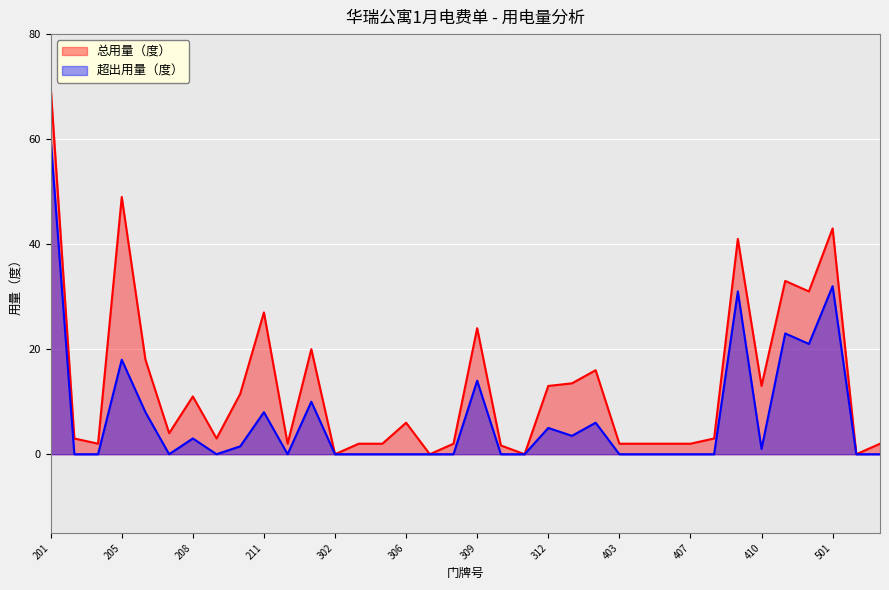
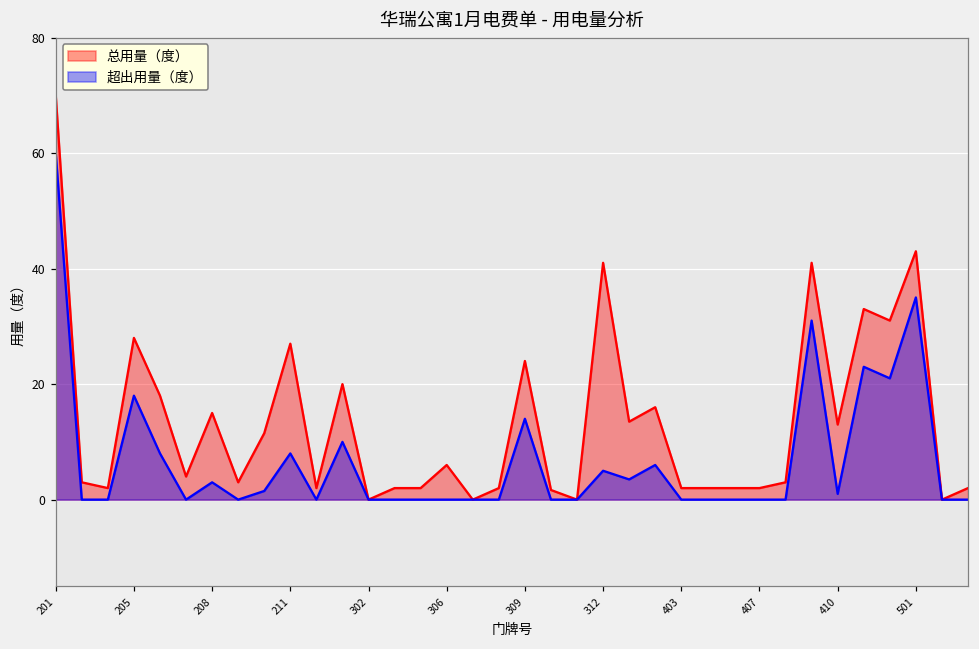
总用量（度）, 205: 49 -> 28
总用量（度）, 208: 11 -> 15
总用量（度）, 312: 13 -> 41
超出用量（度）, 501: 32 -> 35
